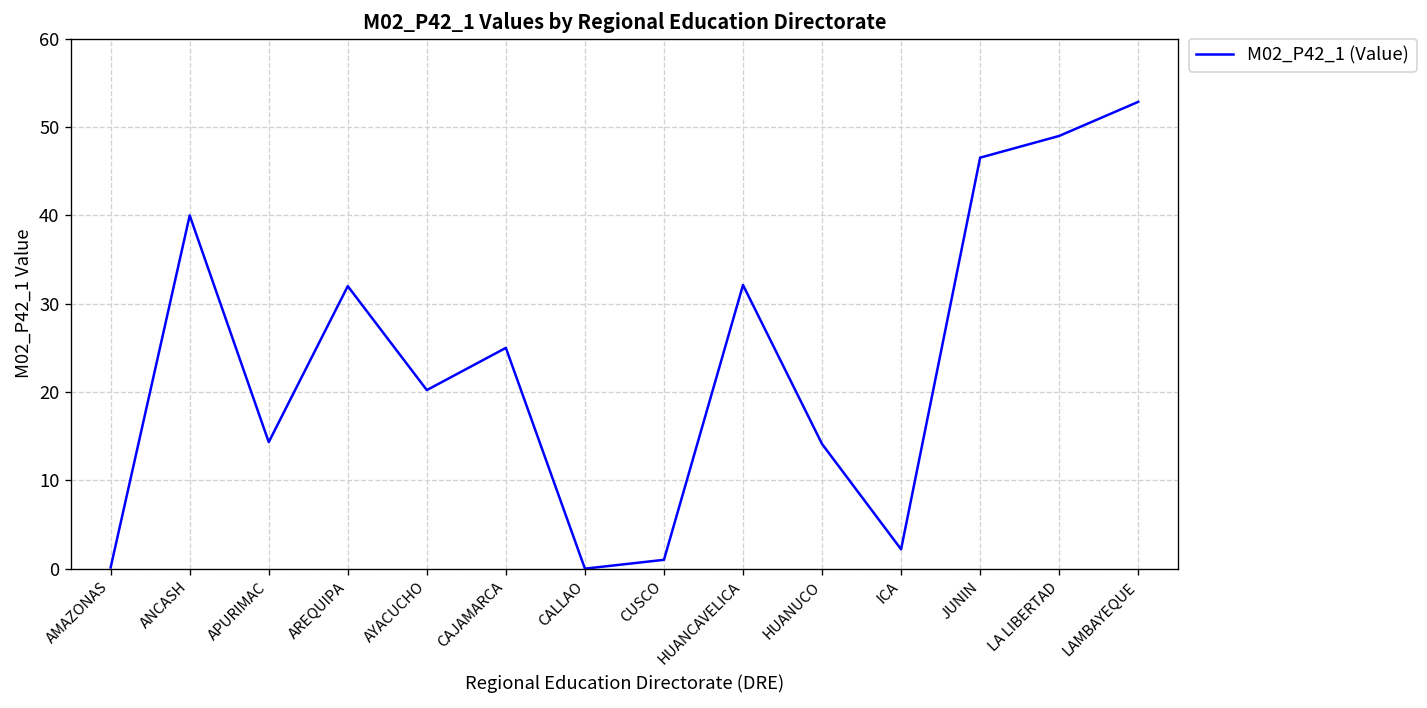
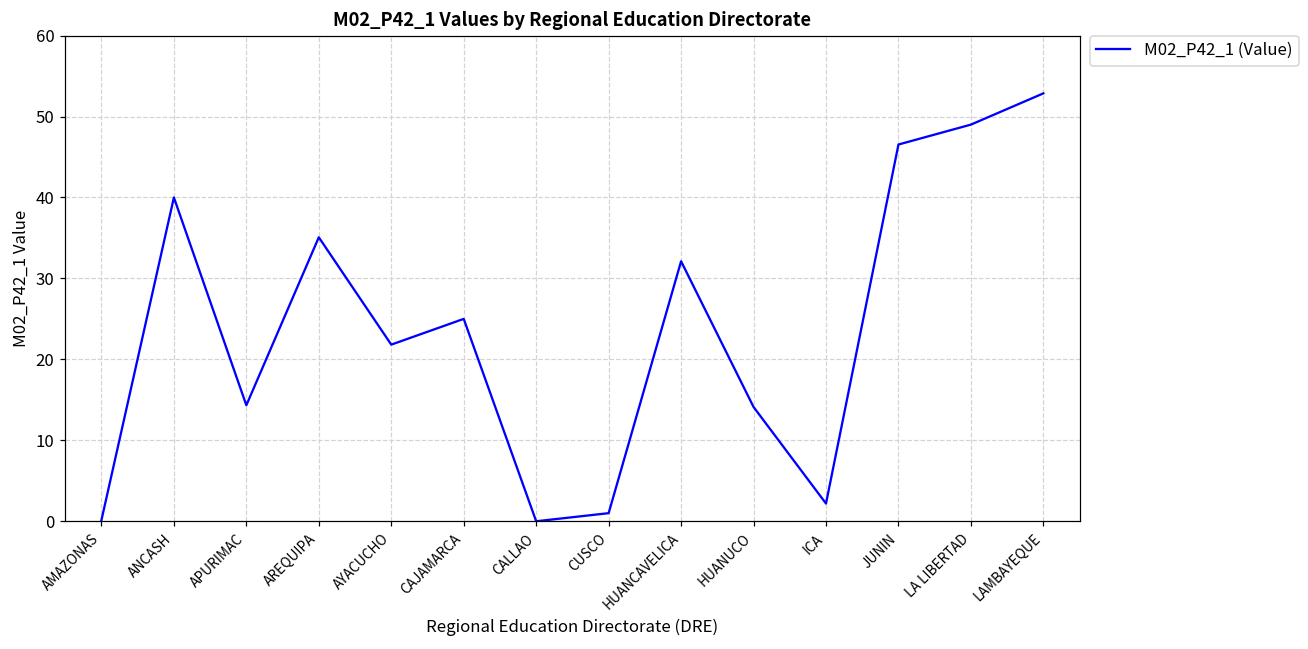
AREQUIPA: 32 -> 35
AYACUCHO: 20 -> 22
